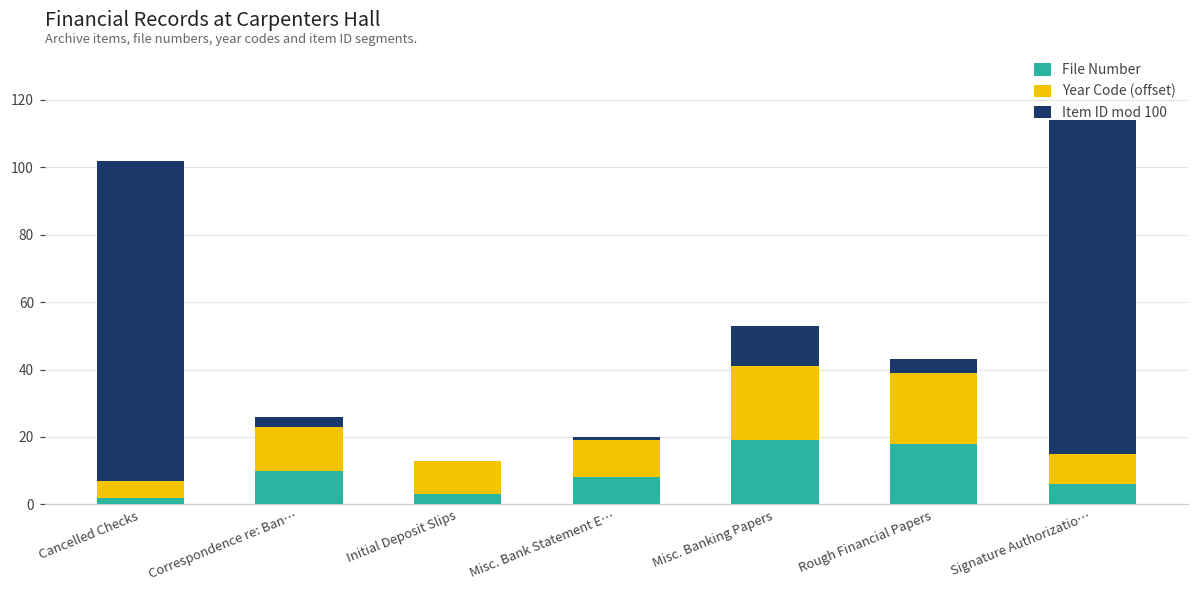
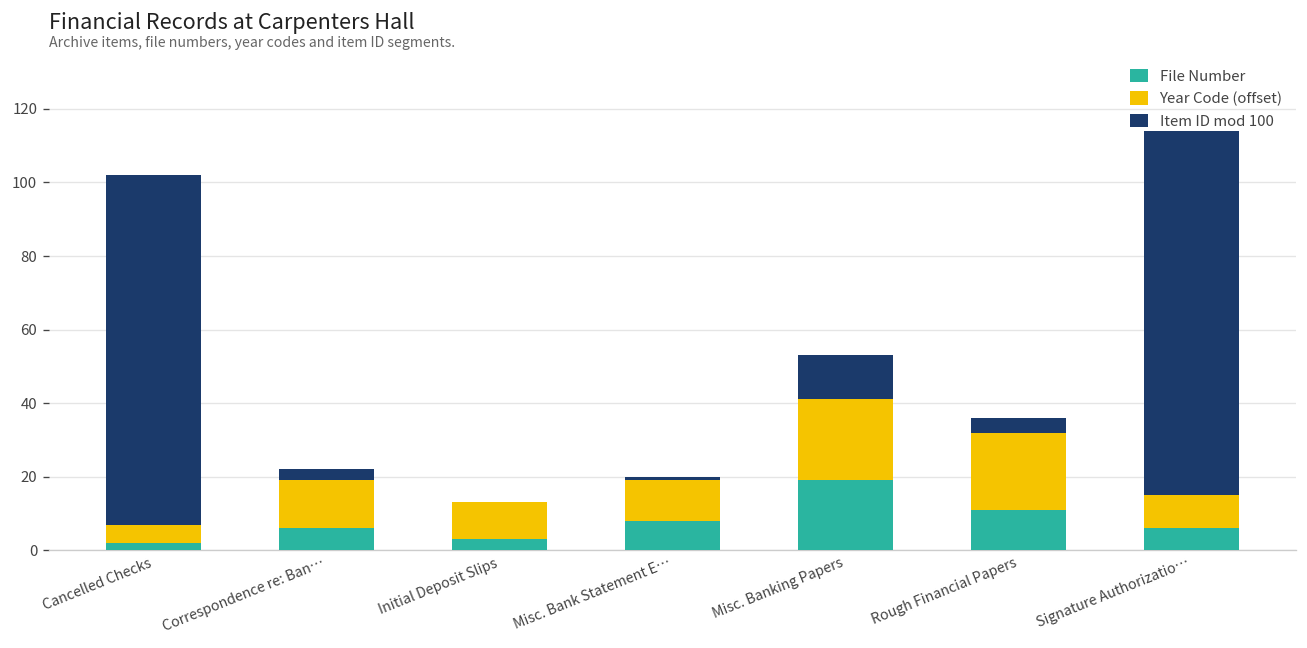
File Number, Correspondence re: Ban…: 10 -> 6
File Number, Rough Financial Papers: 18 -> 11
